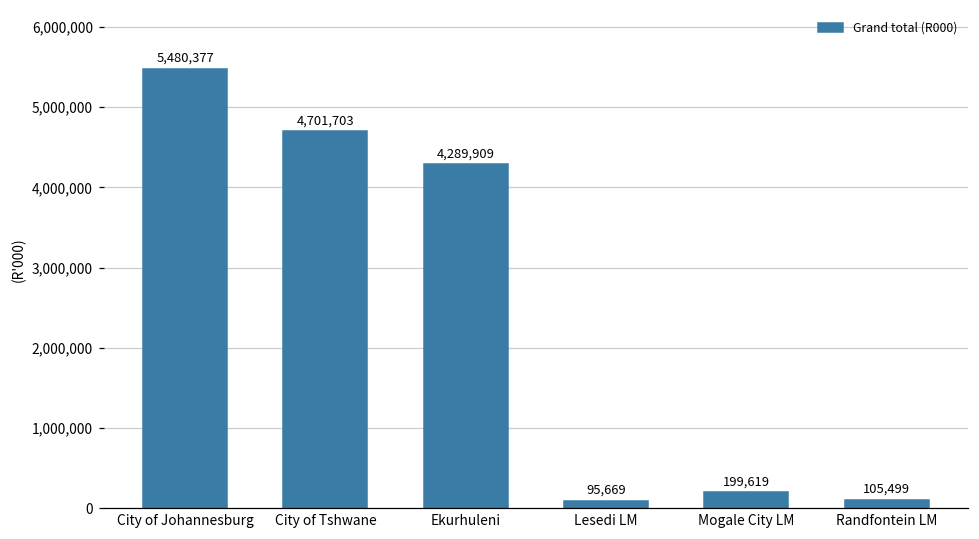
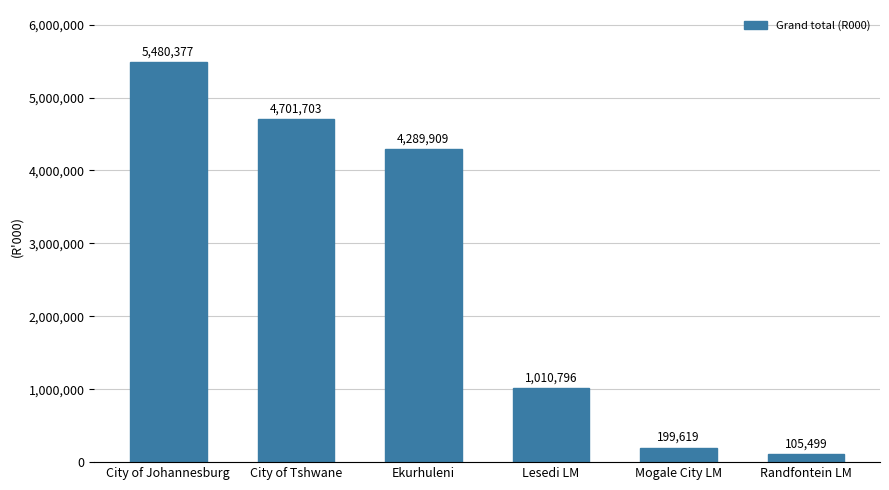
Lesedi LM: 95,669 -> 1,010,796
